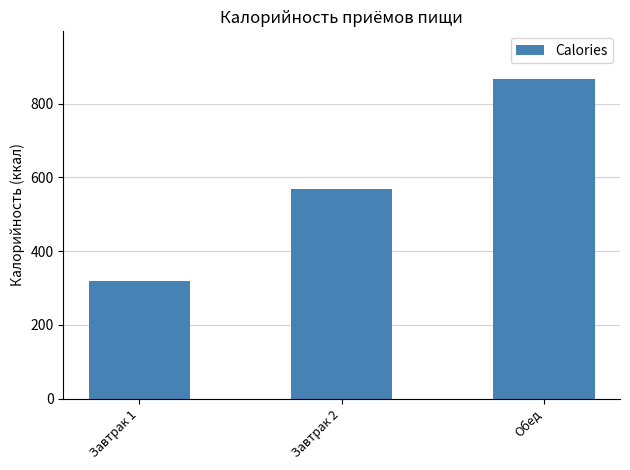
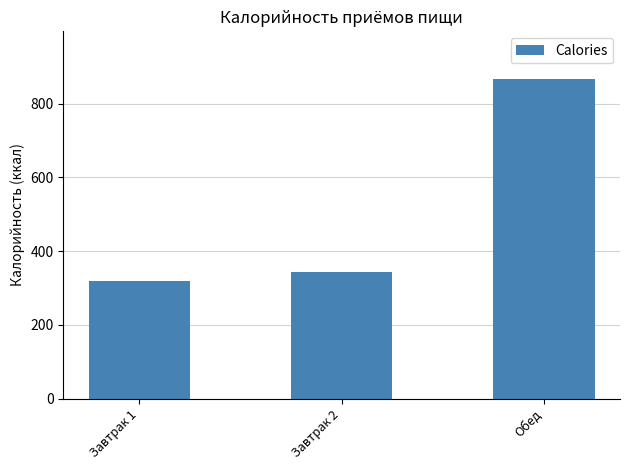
Завтрак 2: 570 -> 340
